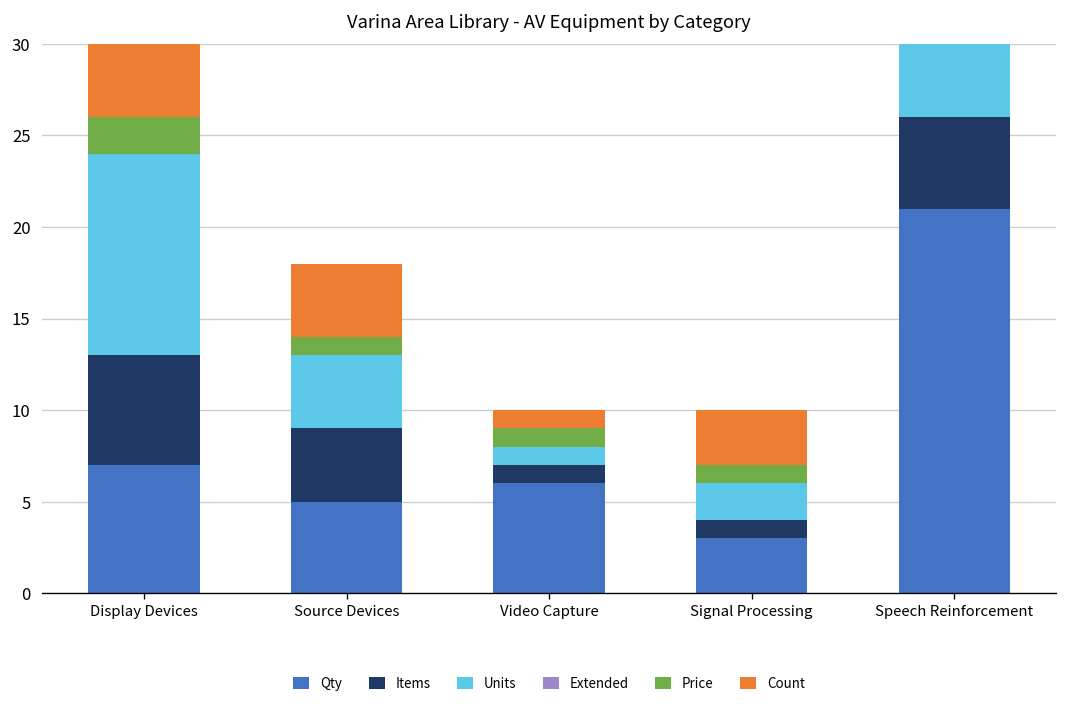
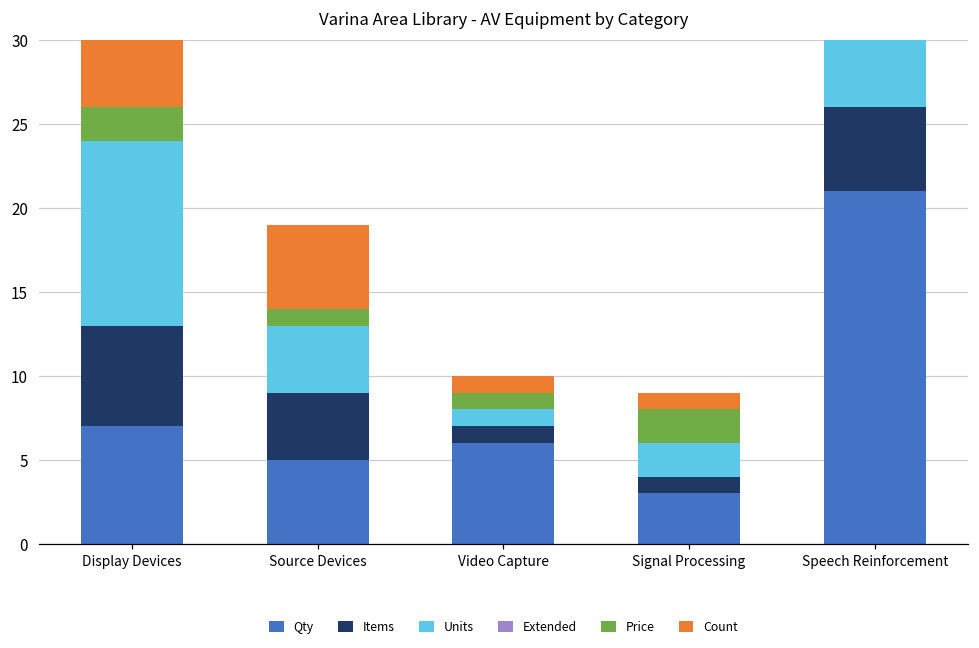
Count, Source Devices: 4 -> 5
Price, Signal Processing: 1 -> 2
Count, Signal Processing: 3 -> 1
